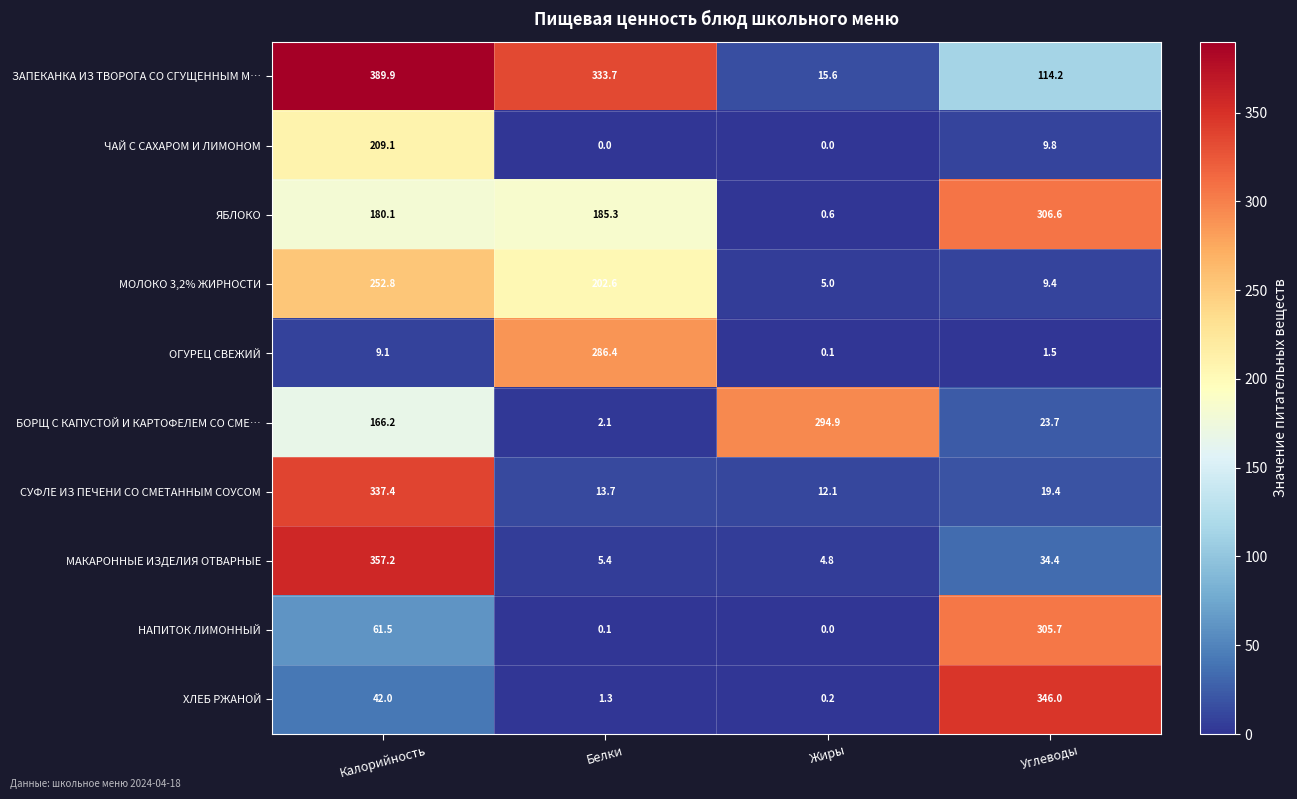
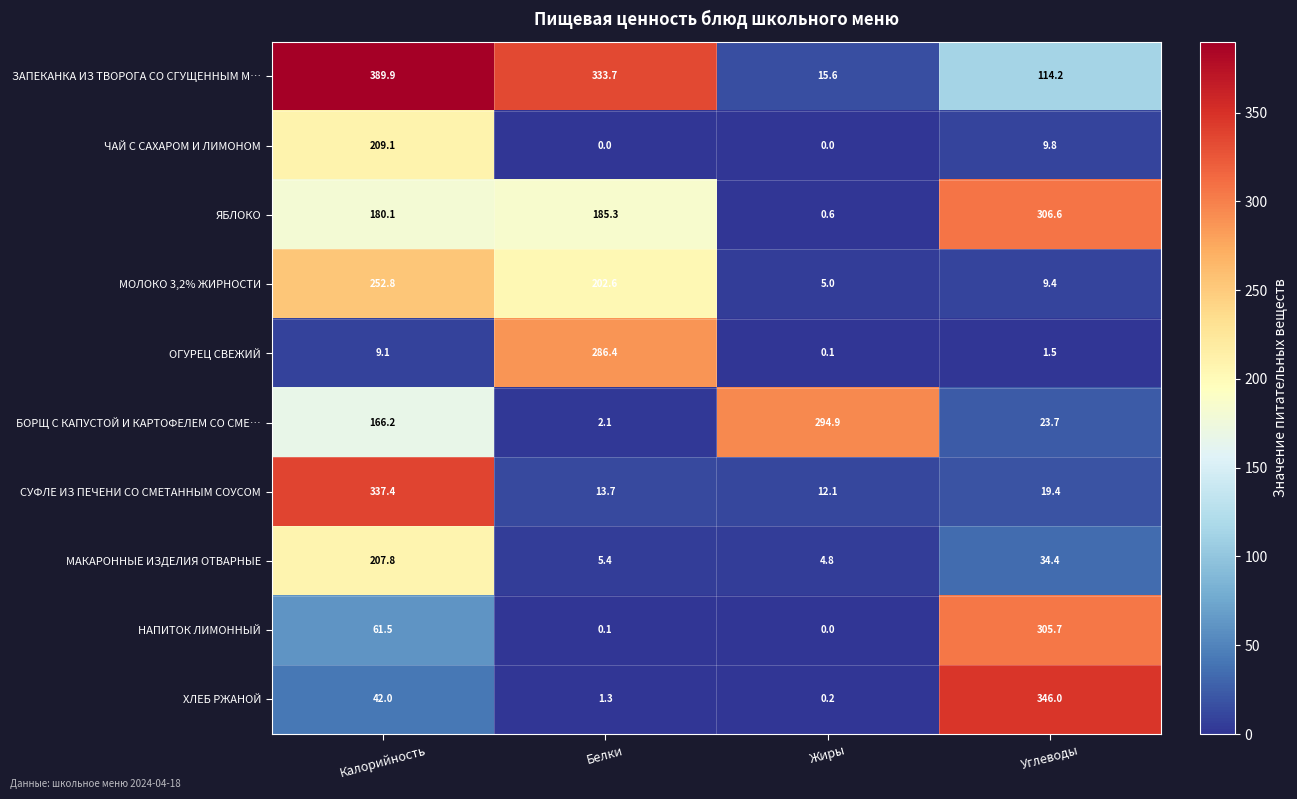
МАКАРОННЫЕ ИЗДЕЛИЯ ОТВАРНЫЕ, Калорийность: 357.2 -> 207.8
